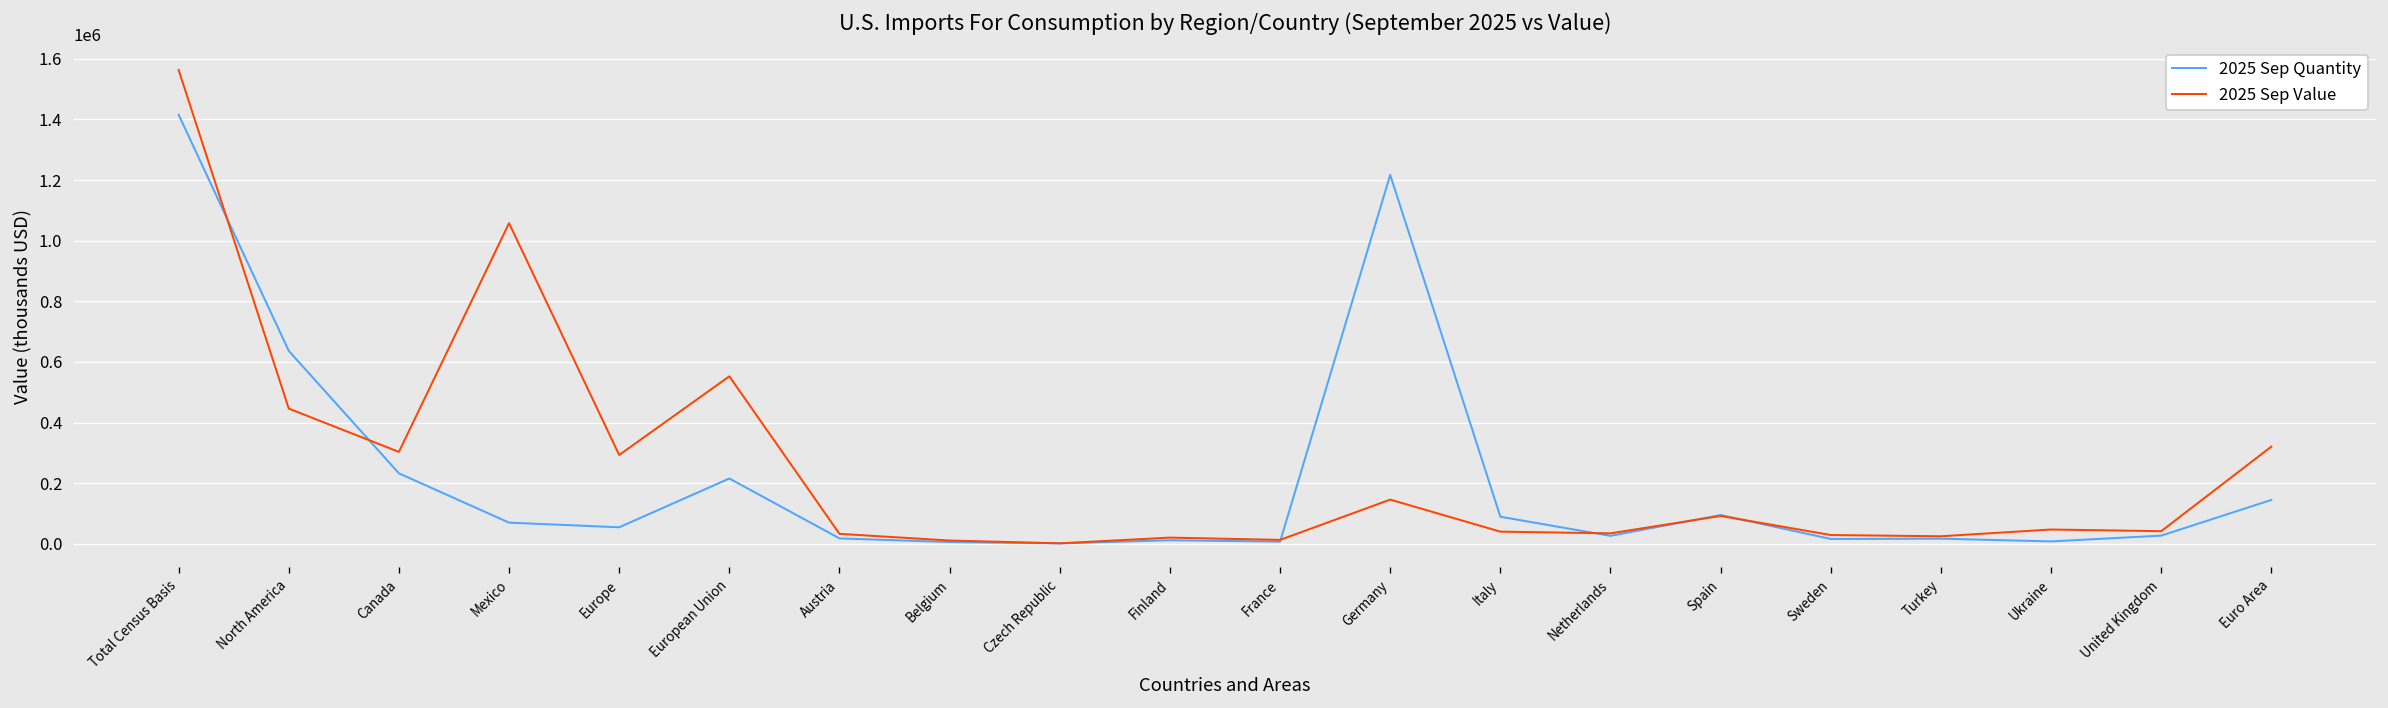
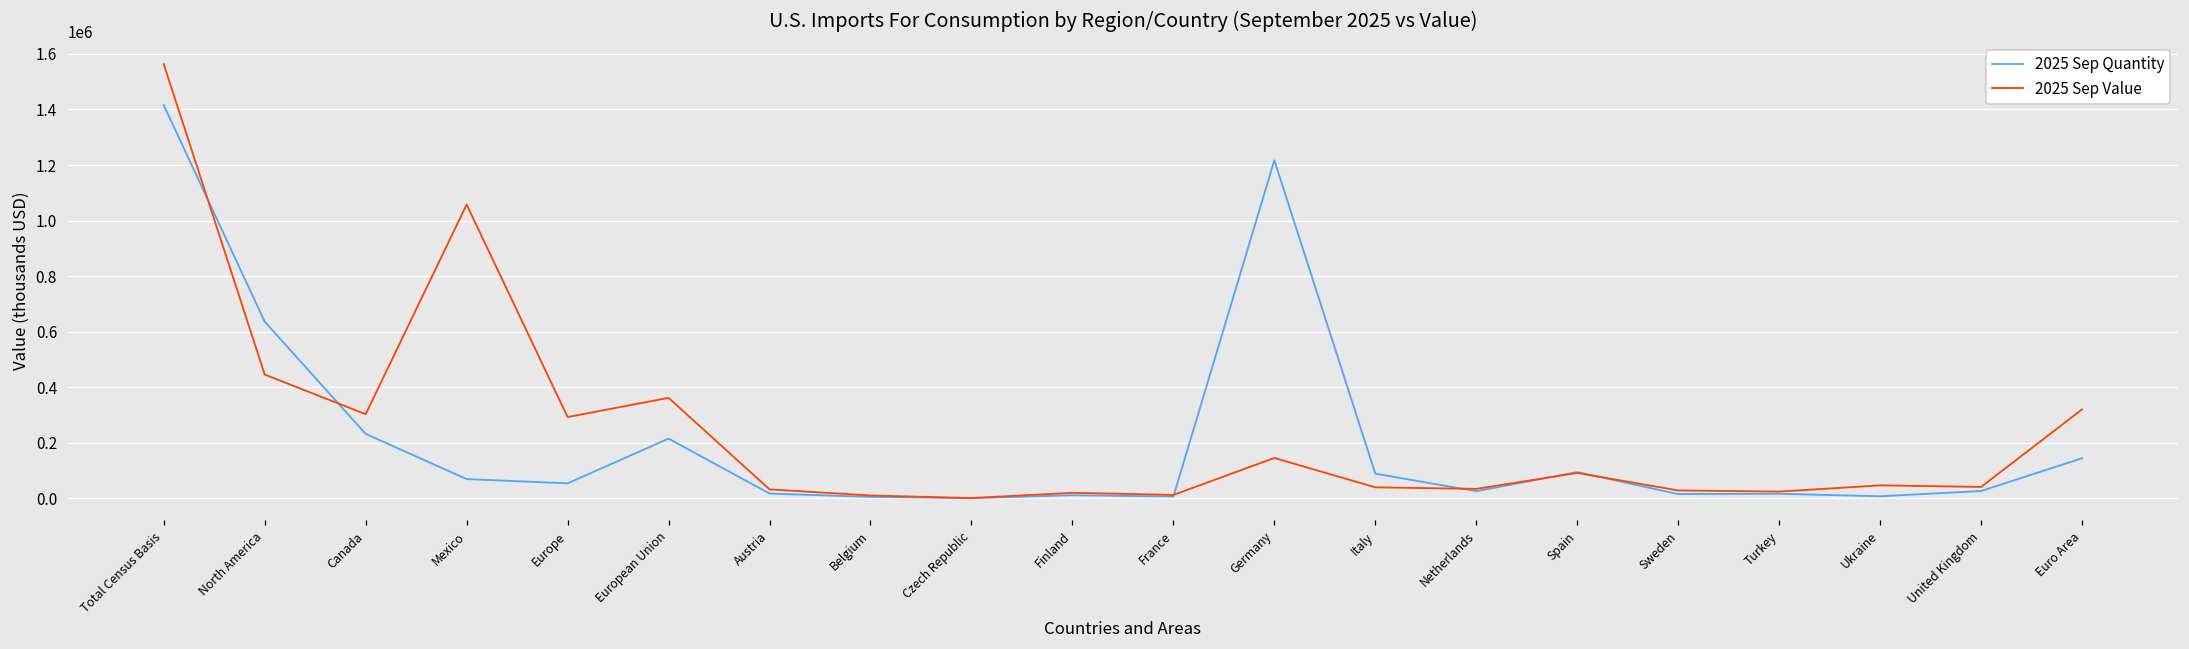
2025 Sep Value, European Union: 550000 -> 360000
